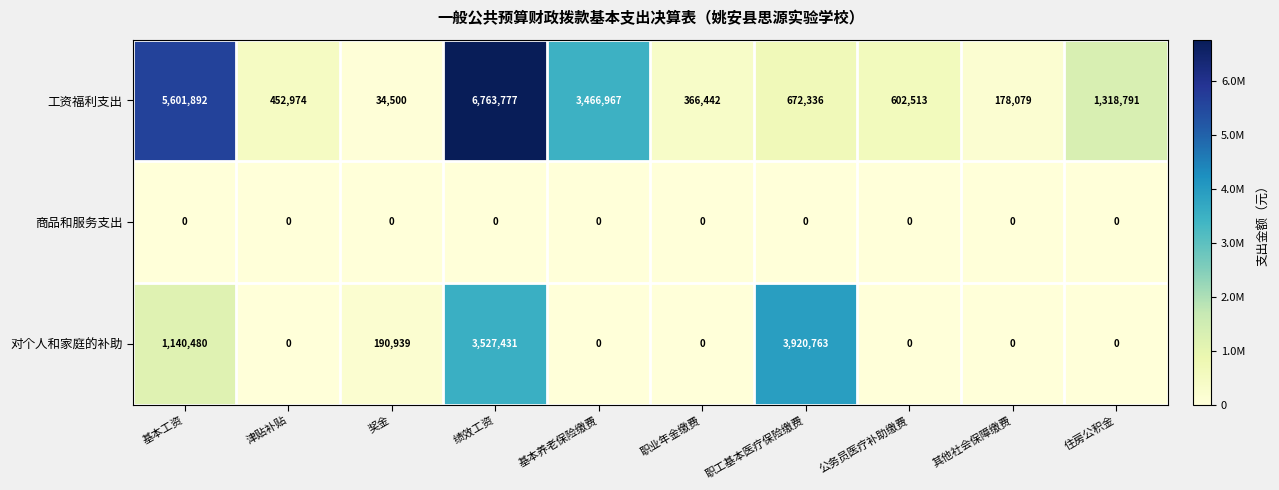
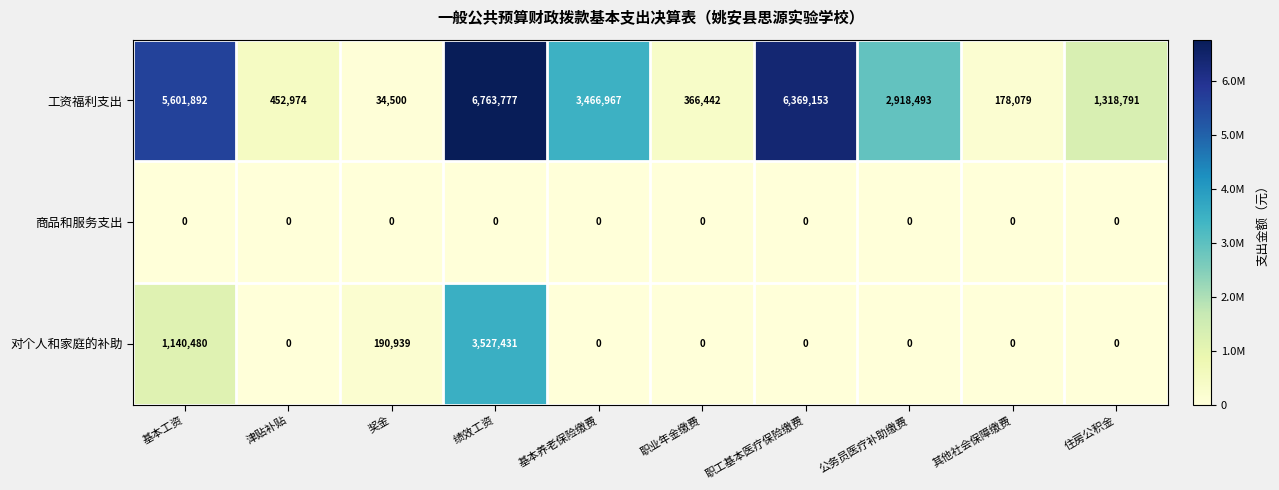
工资福利支出, 职工基本医疗保险缴费: 672,336 -> 6,369,153
工资福利支出, 公务员医疗补助缴费: 602,513 -> 2,918,493
对个人和家庭的补助, 职工基本医疗保险缴费: 3,920,763 -> 0
